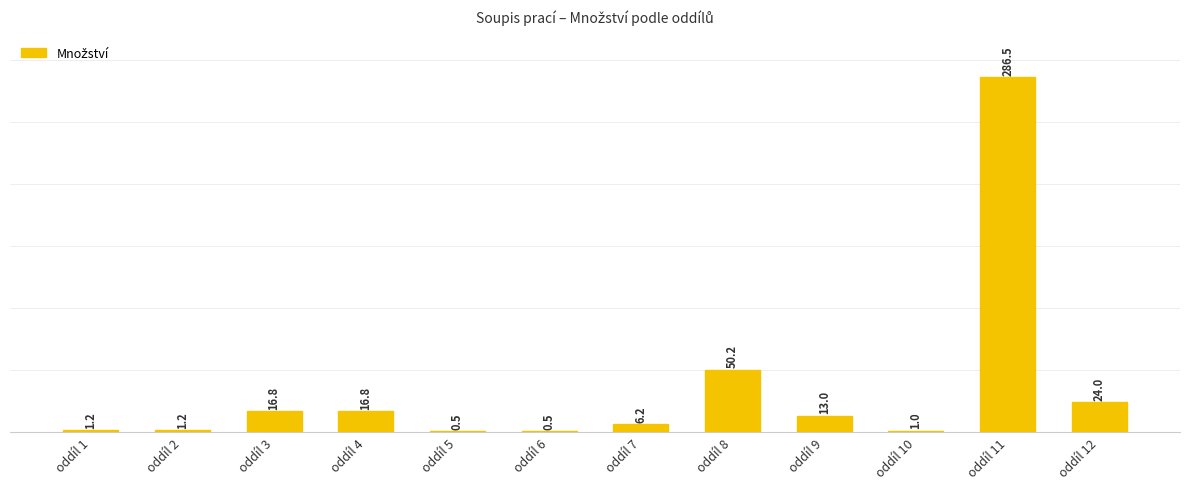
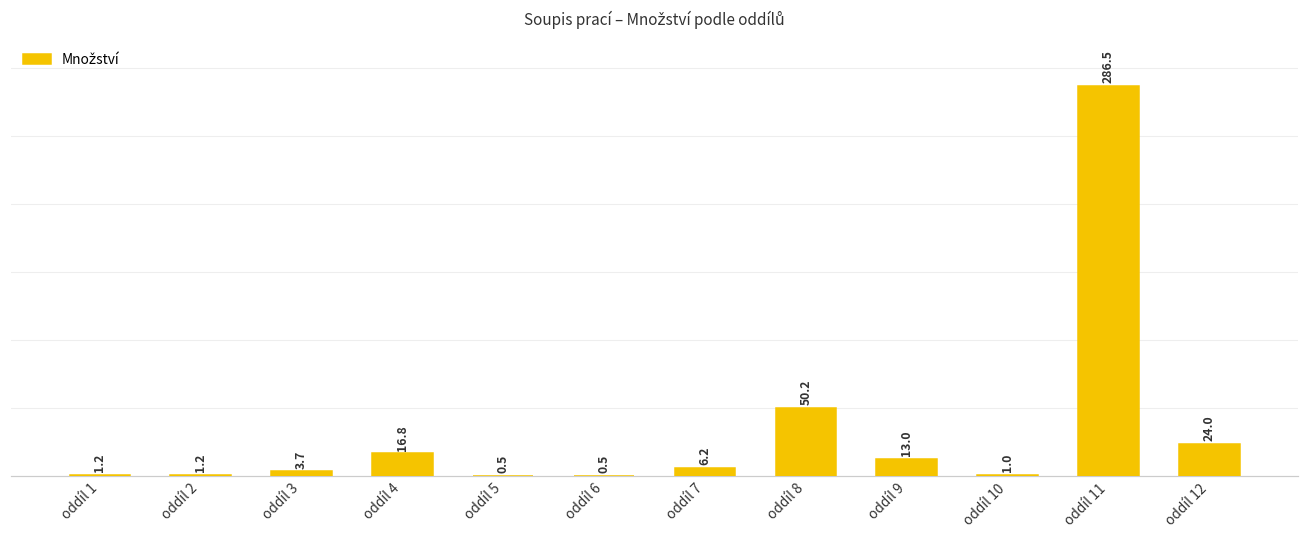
oddíl 3: 16.8 -> 3.7
